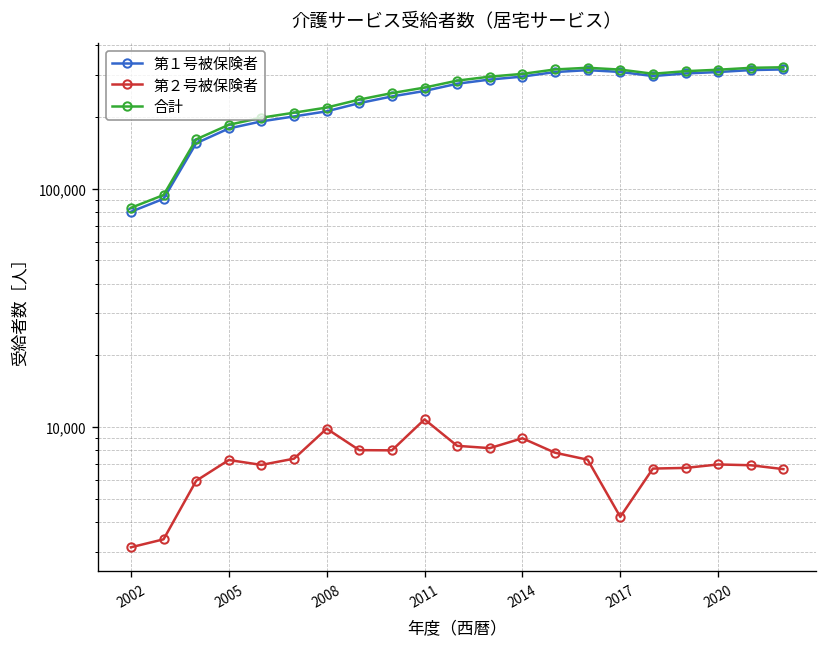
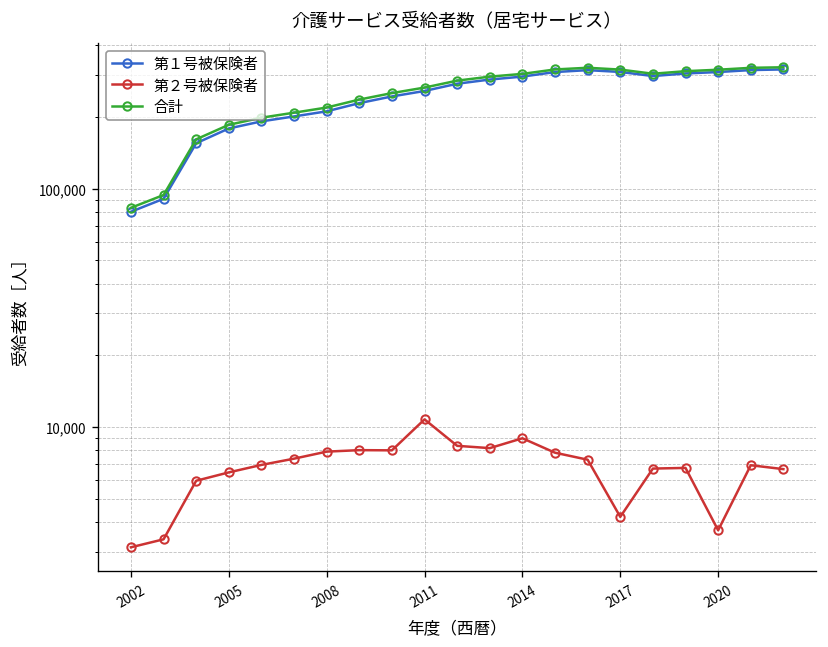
第２号被保険者, 2005: 7,300 -> 6,500
第２号被保険者, 2008: 10,000 -> 7,900
第２号被保険者, 2020: 7,000 -> 3,700
